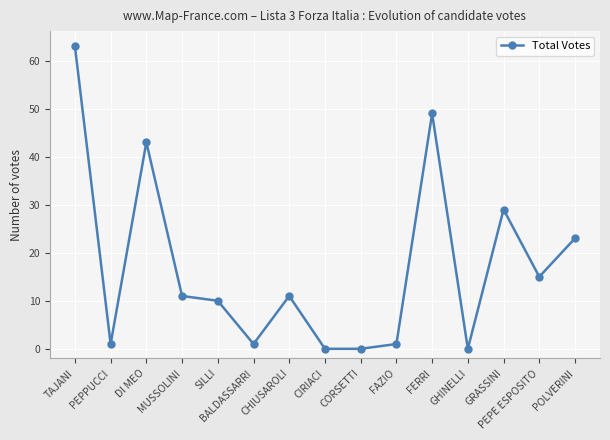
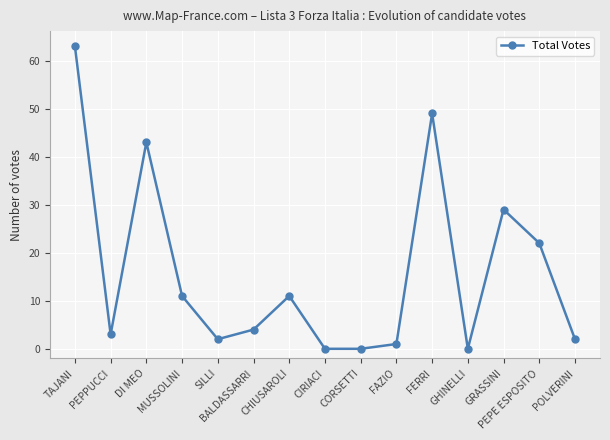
PEPPUCCI: 1 -> 3
SILLI: 10 -> 2
BALDASSARRI: 1 -> 4
PEPE ESPOSITO: 15 -> 22
POLVERINI: 23 -> 2
